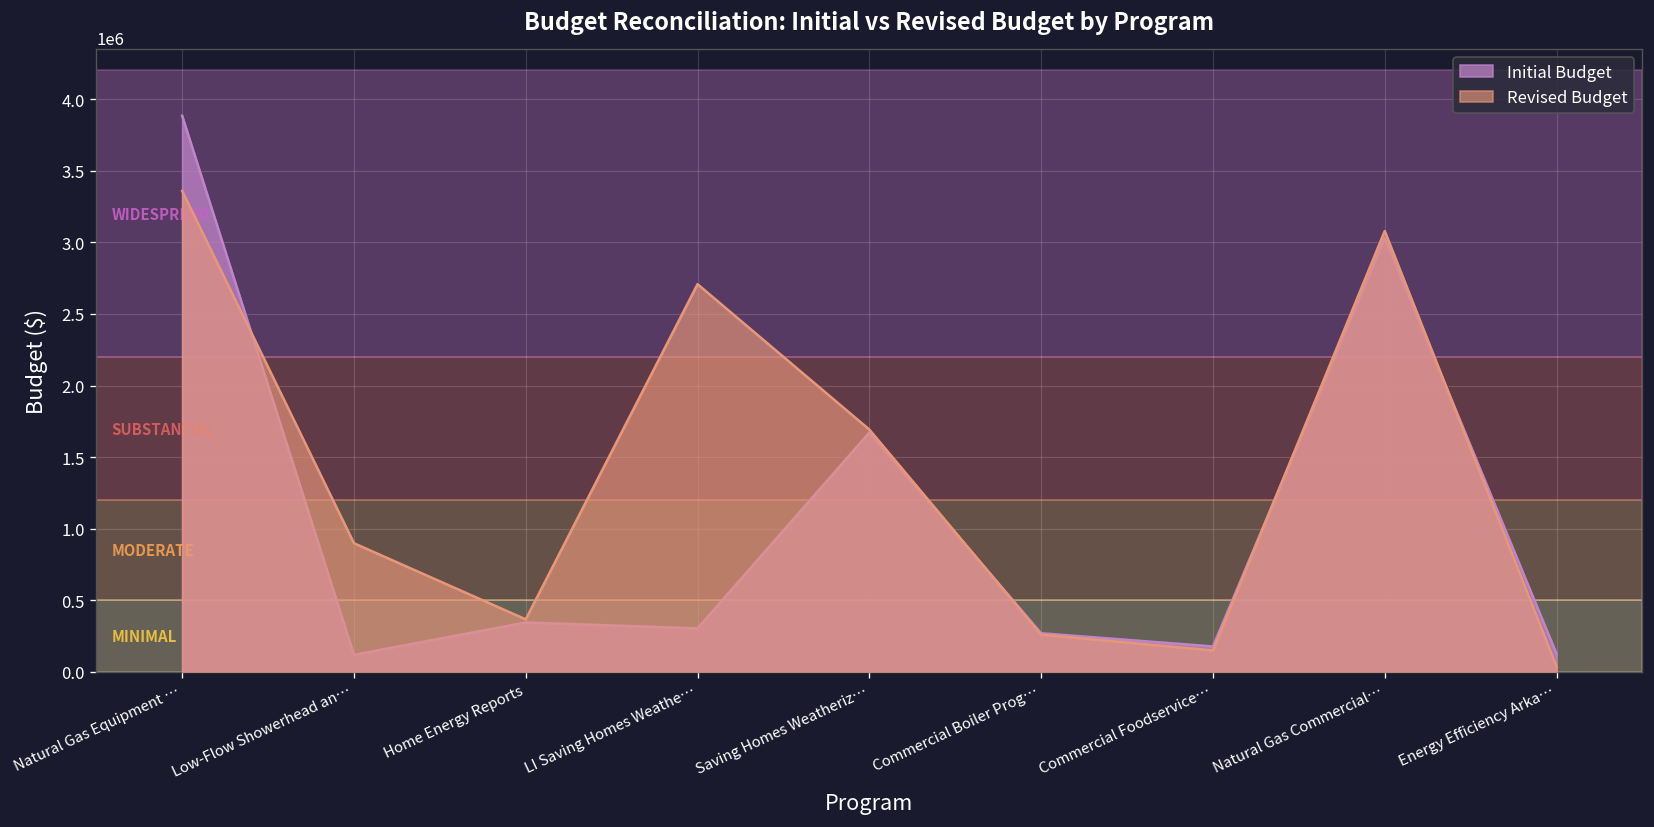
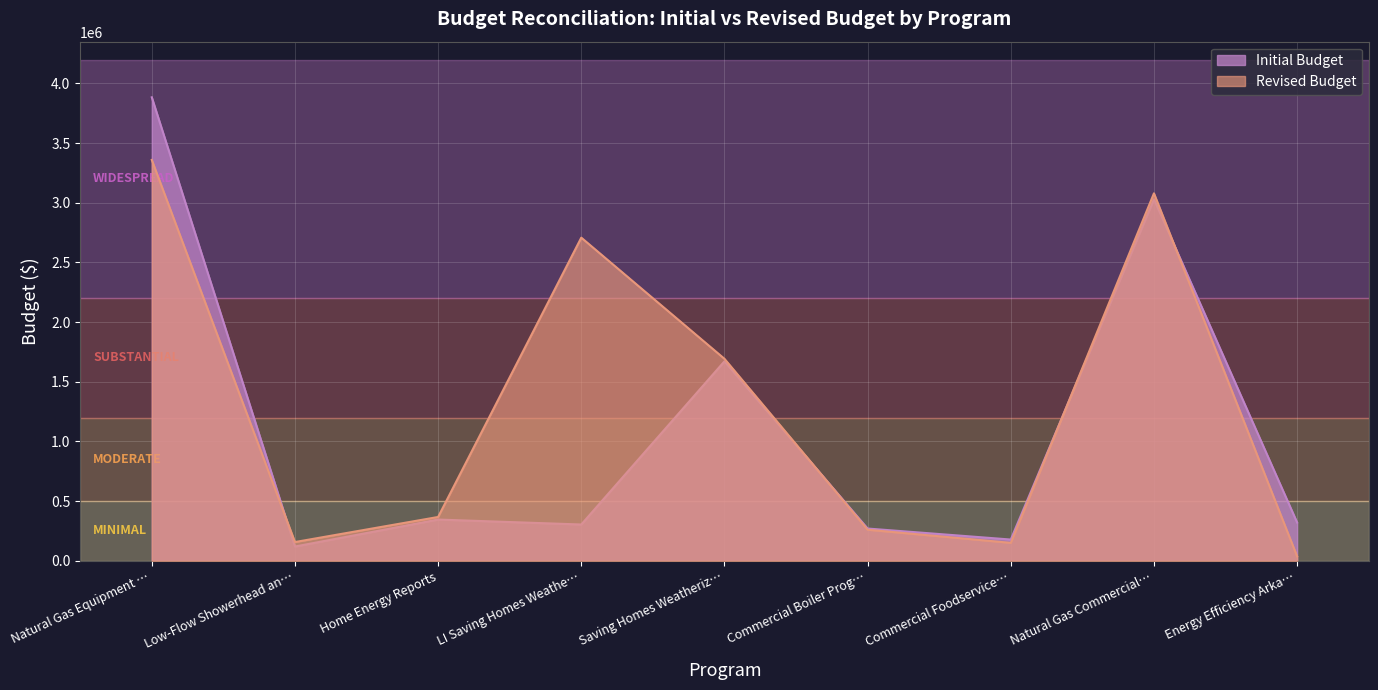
Revised Budget, Low-Flow Showerhead an…: 900000 -> 160000
Initial Budget, Energy Efficiency Arka…: 130000 -> 320000
